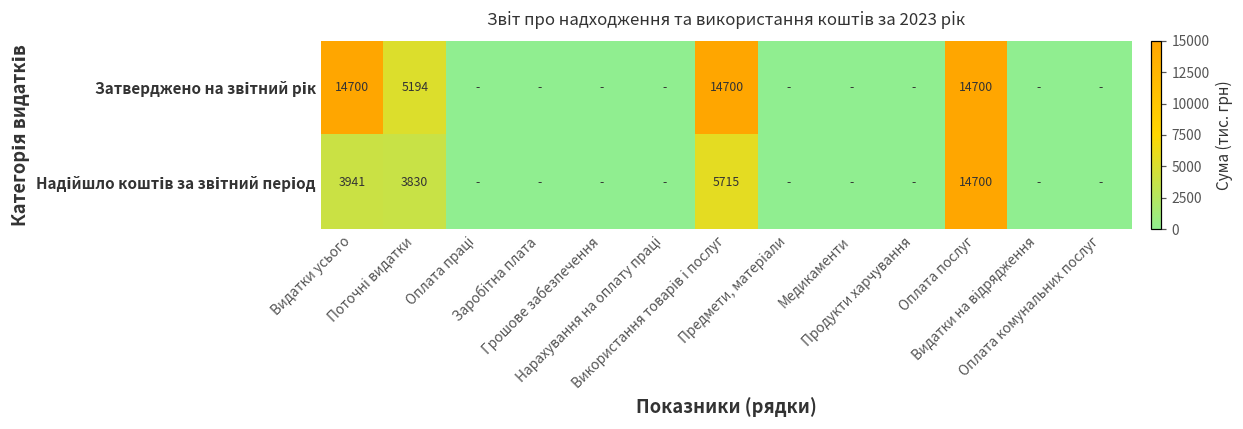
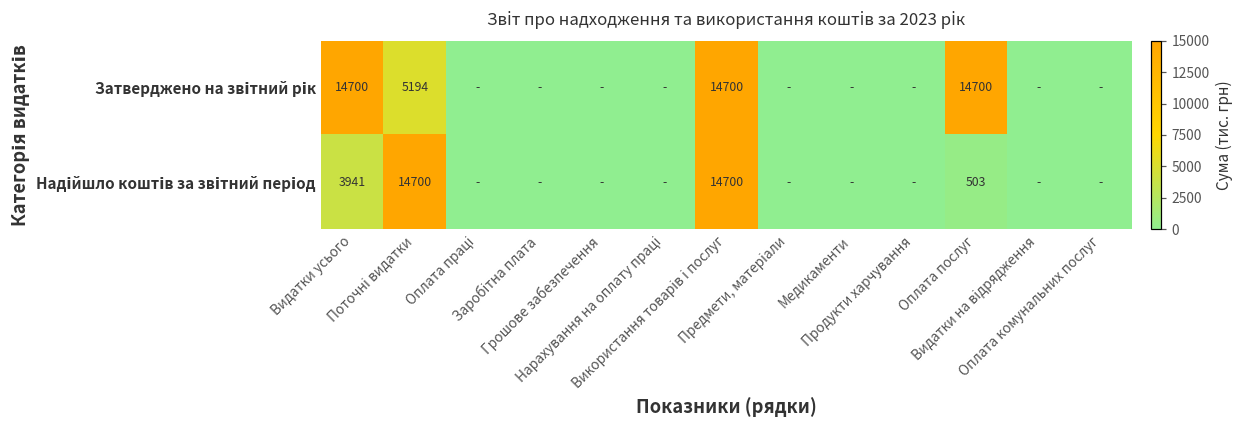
Надійшло коштів за звітний період, Поточні видатки: 3830 -> 14700
Надійшло коштів за звітний період, Використання товарів і послуг: 5715 -> 14700
Надійшло коштів за звітний період, Оплата послуг: 14700 -> 503
